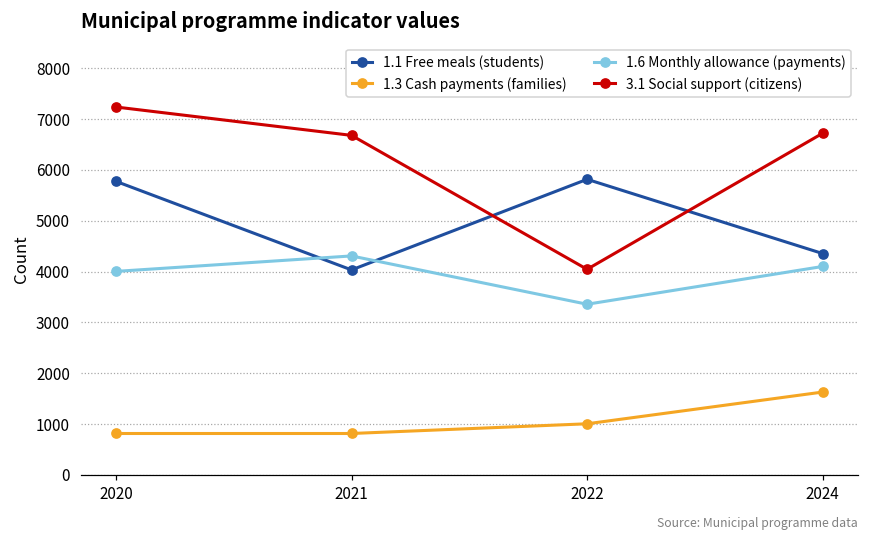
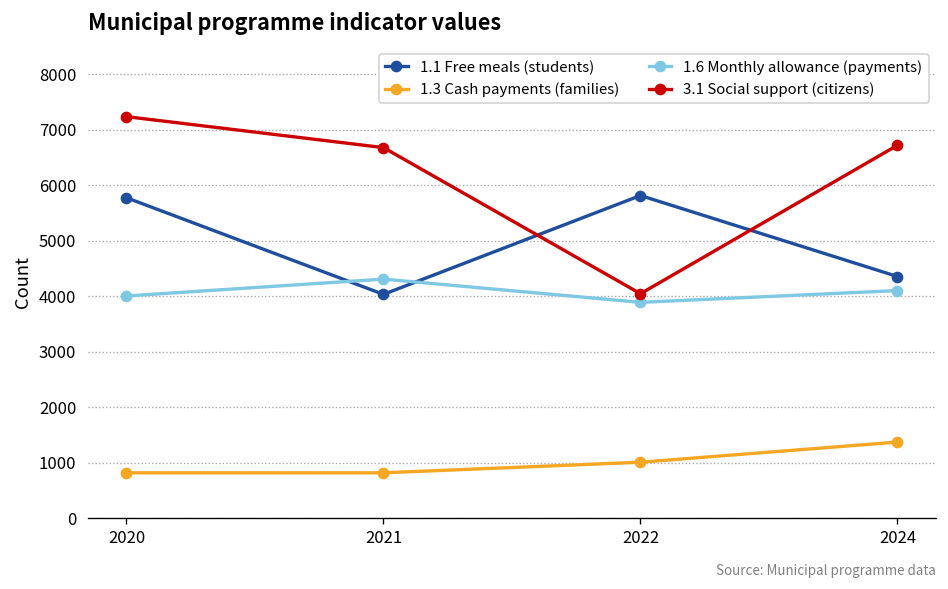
1.6 Monthly allowance (payments), 2022: 3400 -> 3900
1.3 Cash payments (families), 2024: 1600 -> 1400
